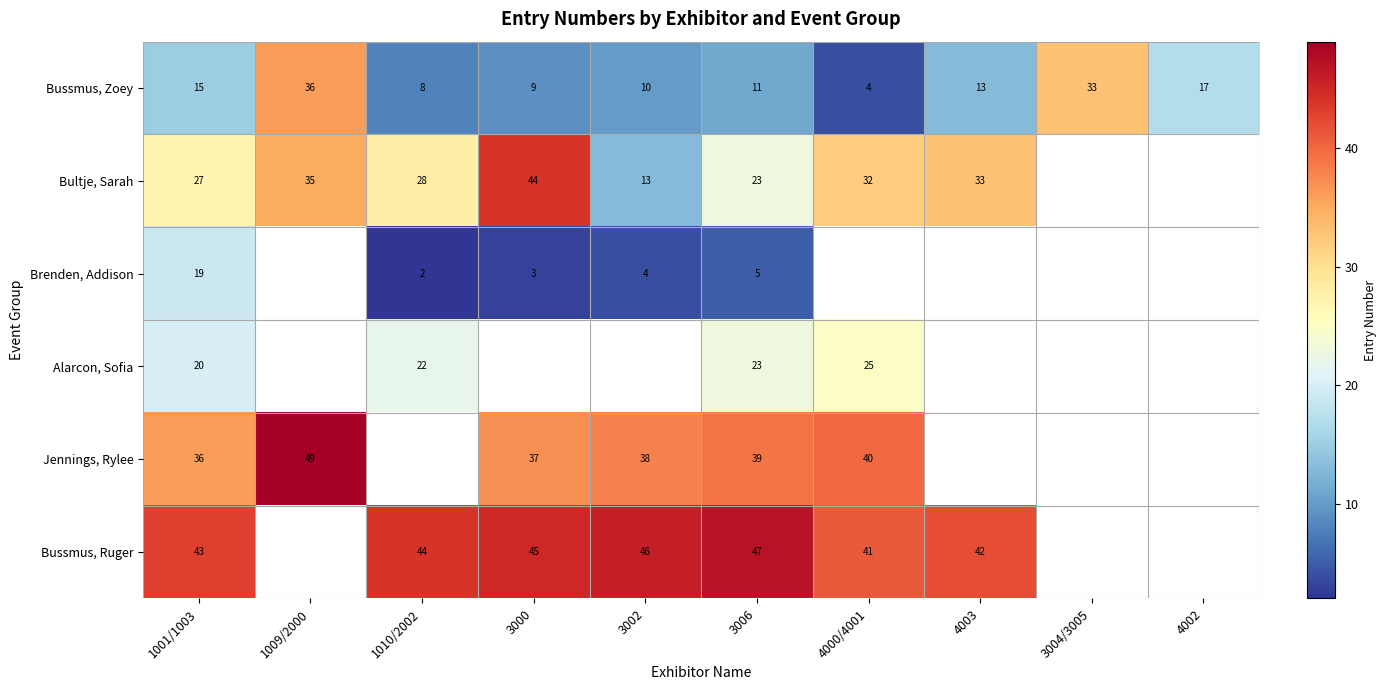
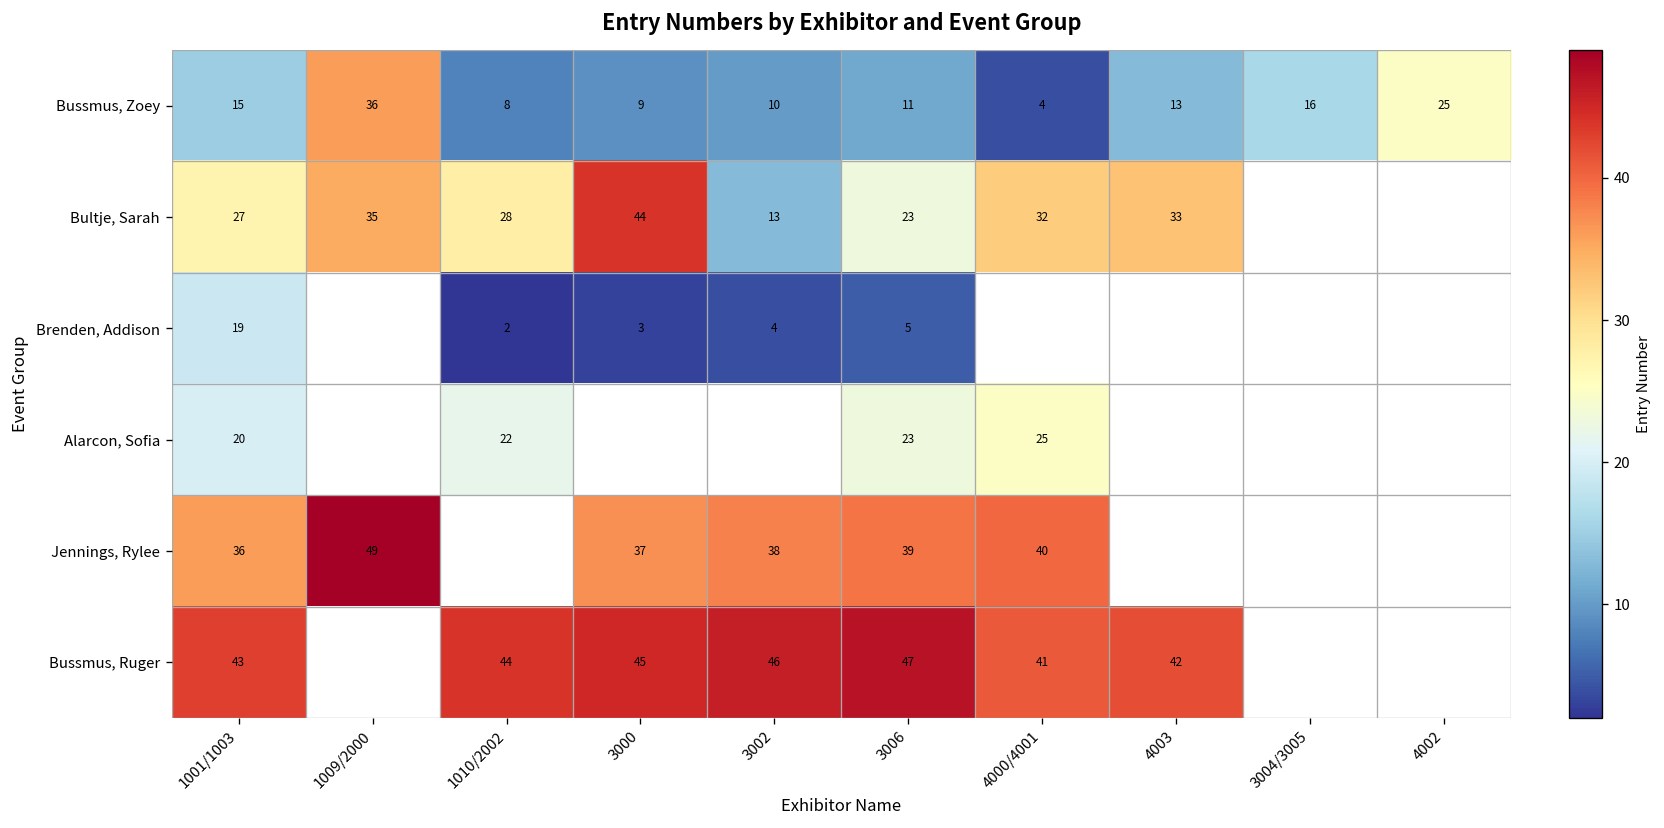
Bussmus, Zoey, 3004/3005: 33 -> 16
Bussmus, Zoey, 4002: 17 -> 25
